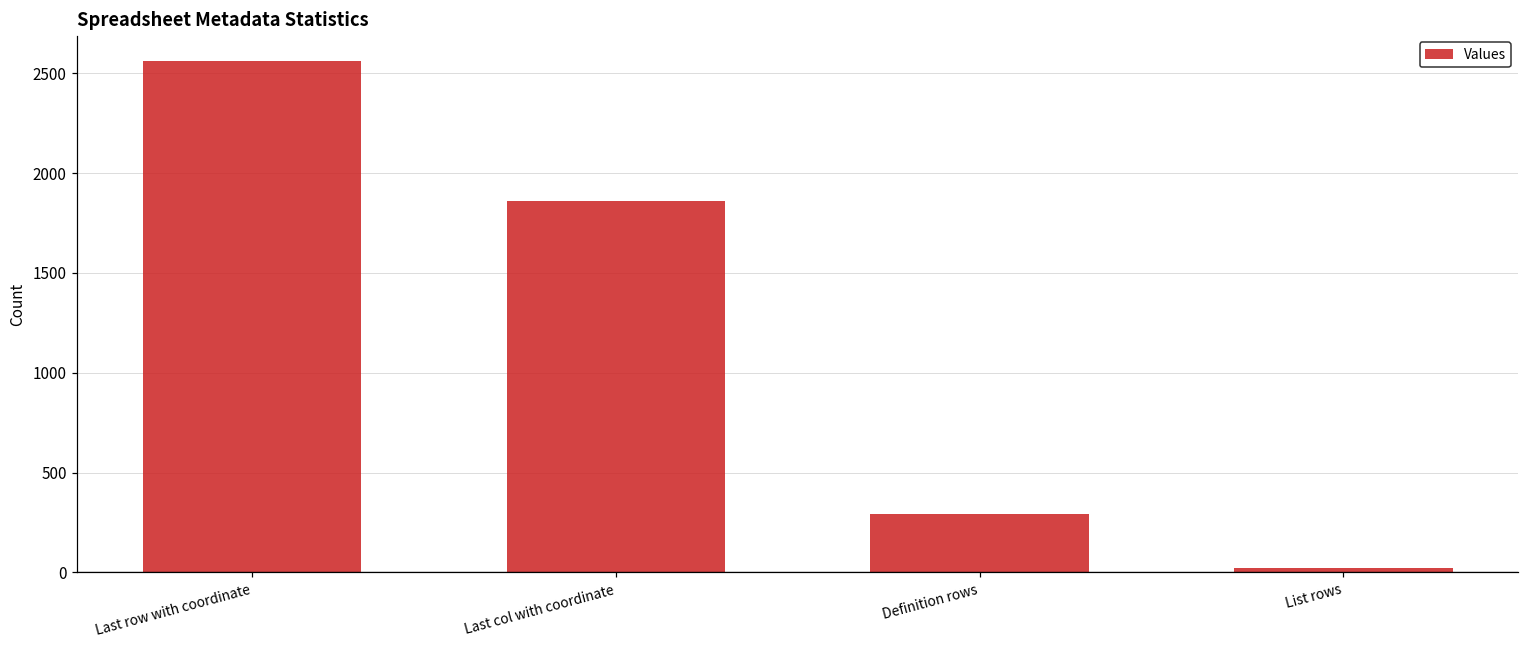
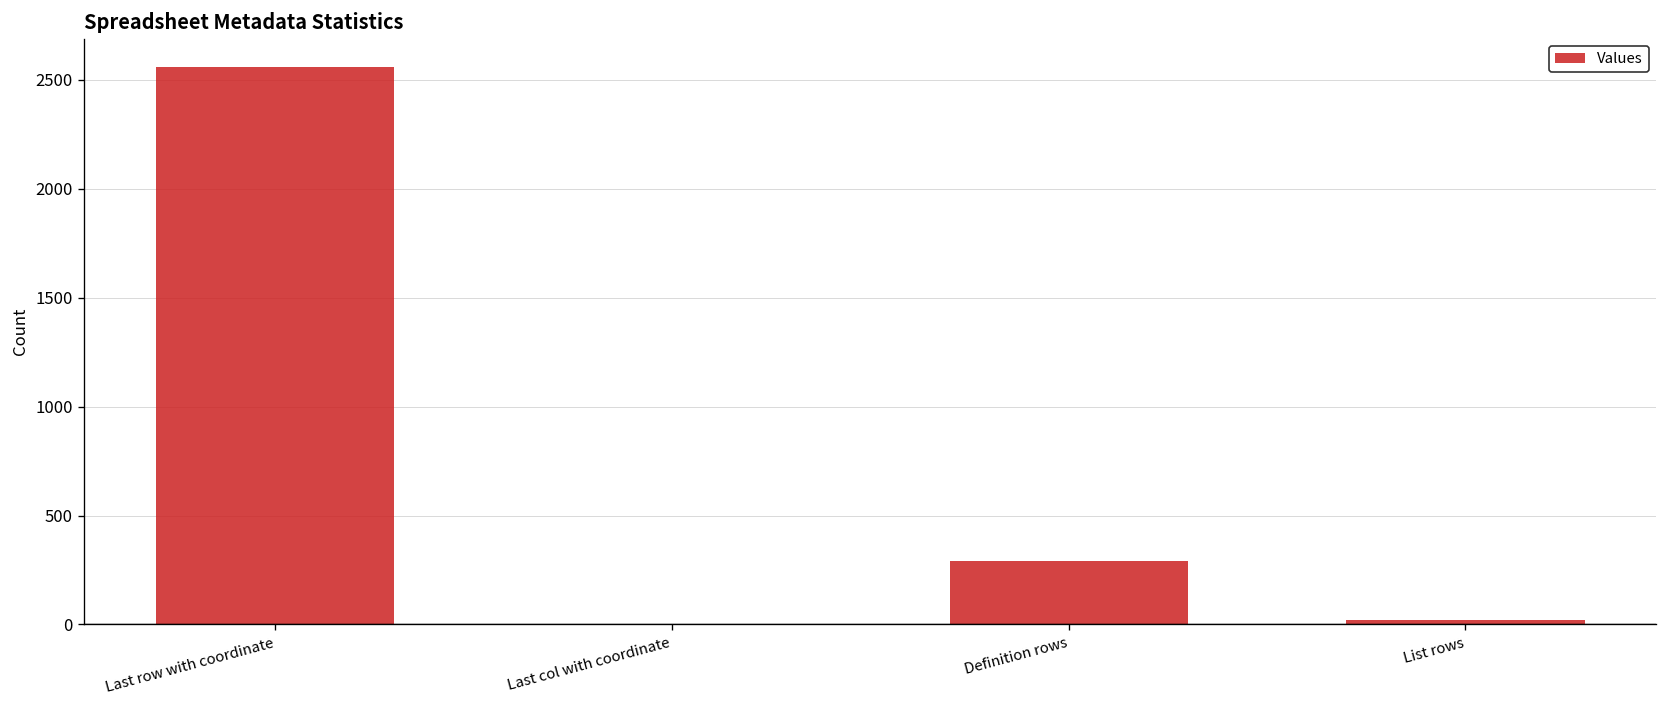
Last col with coordinate: 1860 -> 0
